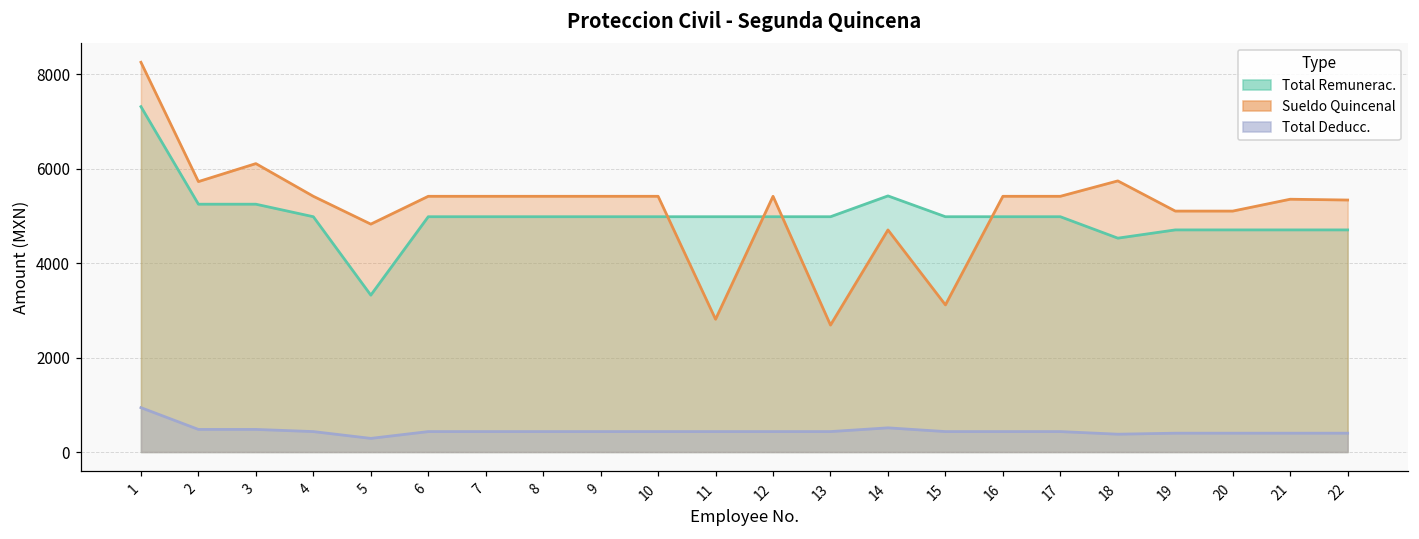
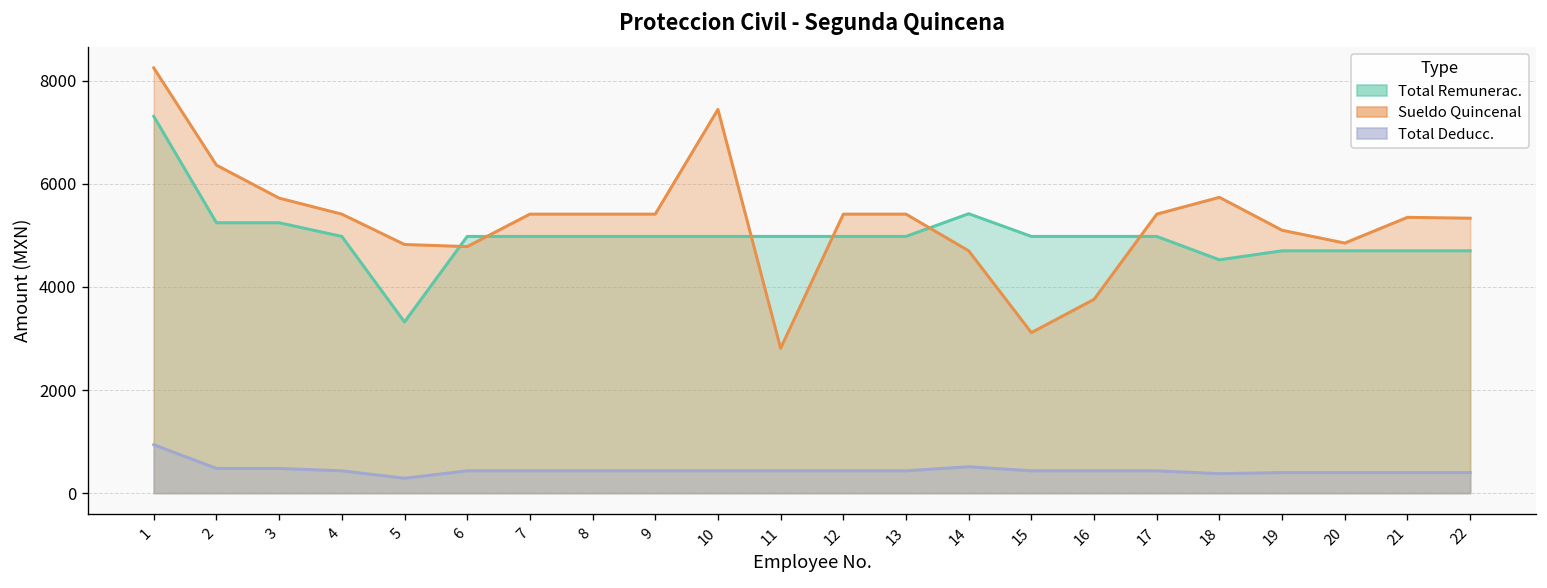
Sueldo Quincenal, 2: 5700 -> 6400
Sueldo Quincenal, 3: 6100 -> 5700
Sueldo Quincenal, 6: 5400 -> 4800
Sueldo Quincenal, 10: 5400 -> 7400
Sueldo Quincenal, 13: 2700 -> 5400
Sueldo Quincenal, 16: 5400 -> 3800
Sueldo Quincenal, 20: 5100 -> 4900
